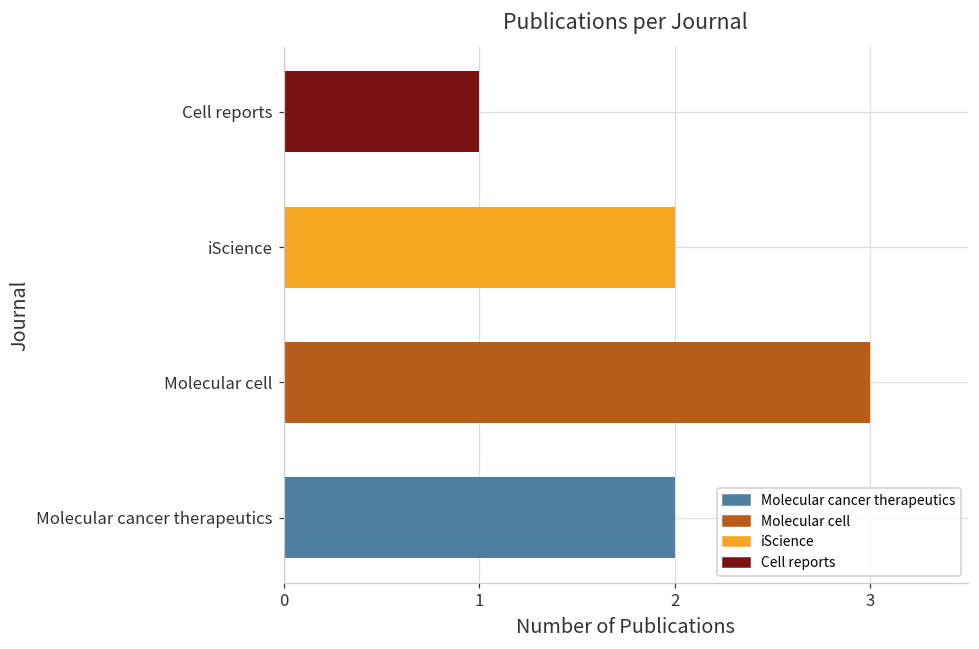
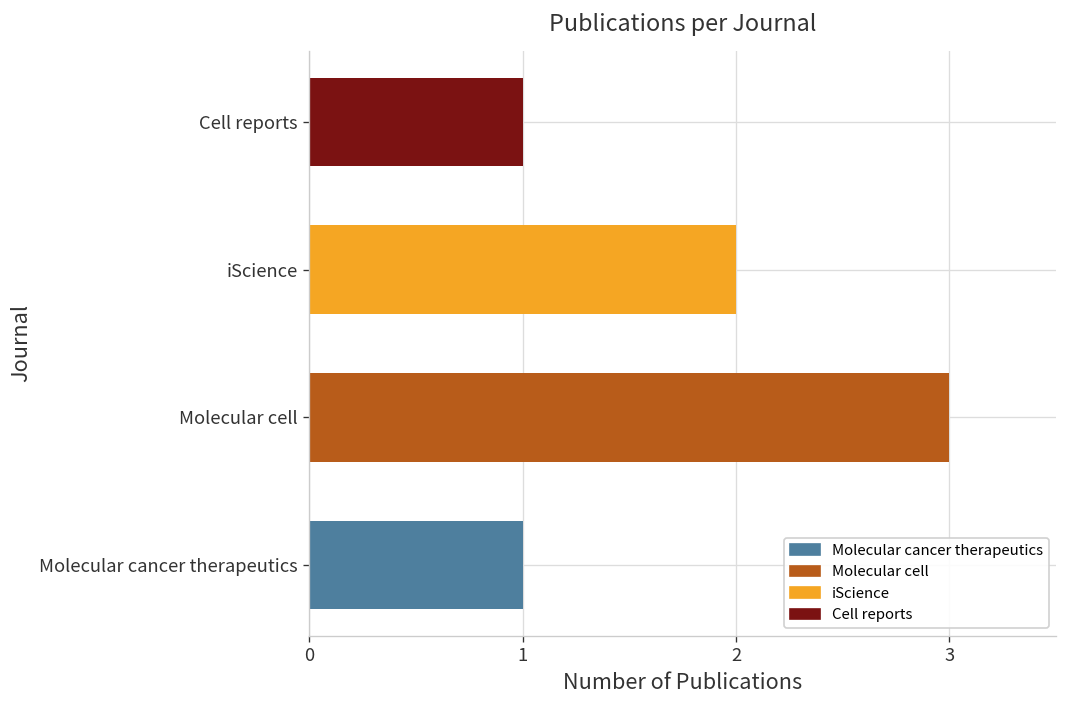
Molecular cancer therapeutics: 2 -> 1
